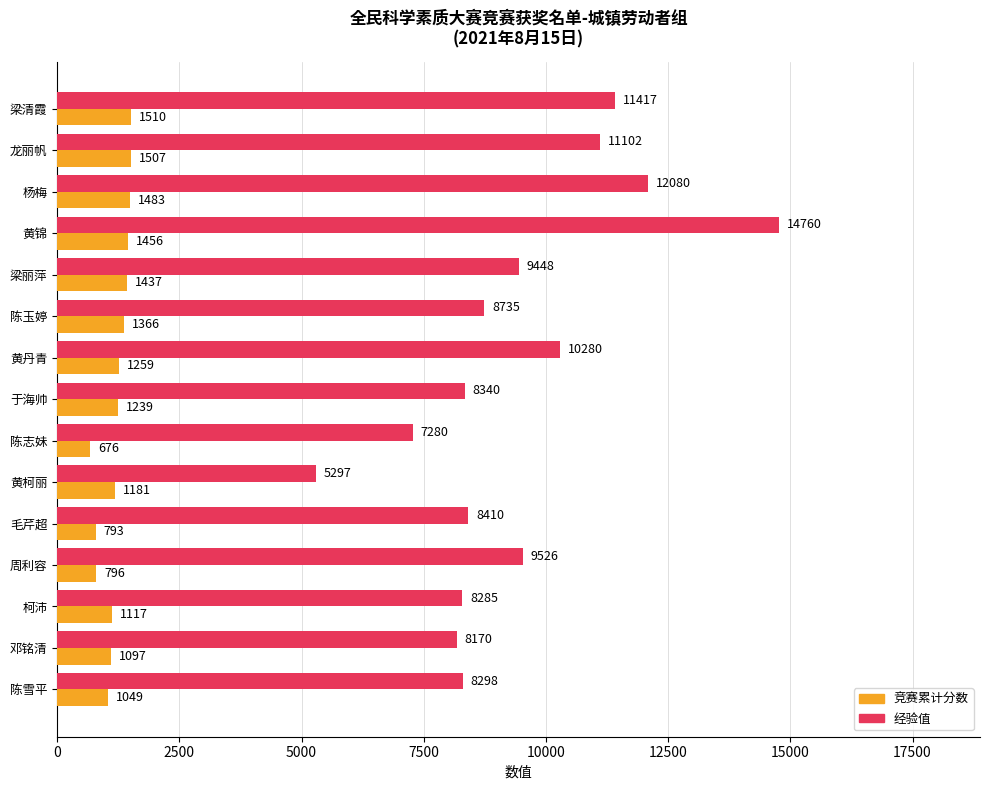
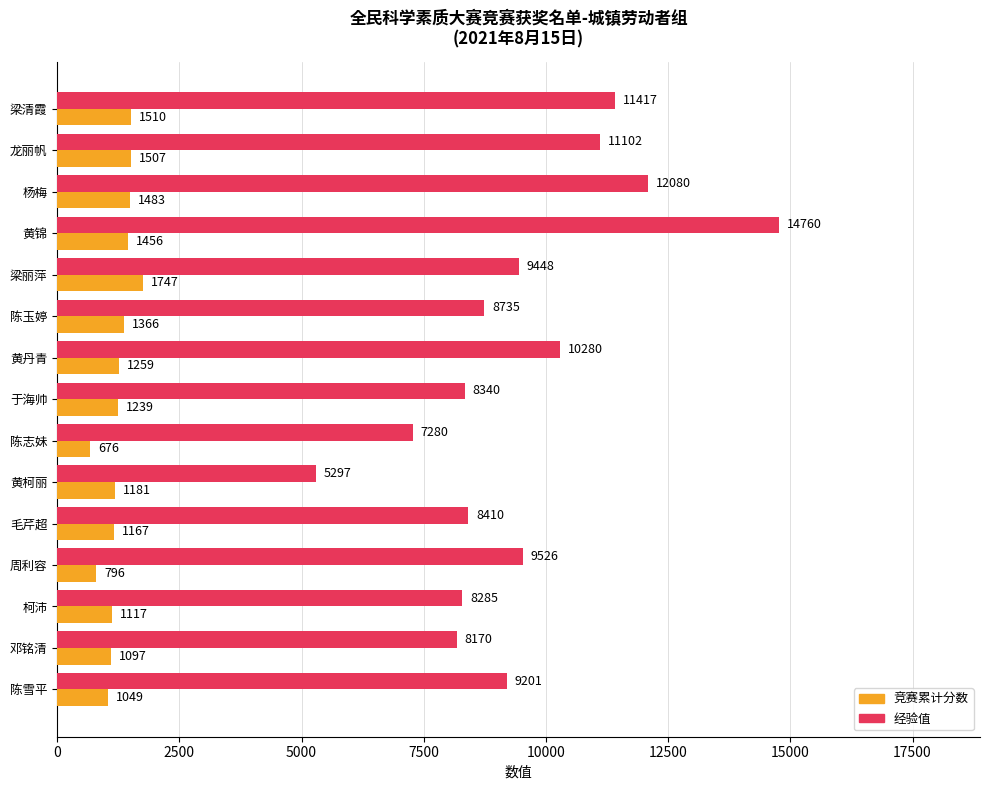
竞赛累计分数, 梁丽萍: 1437 -> 1747
竞赛累计分数, 毛芹超: 793 -> 1167
经验值, 陈雪平: 8298 -> 9201
